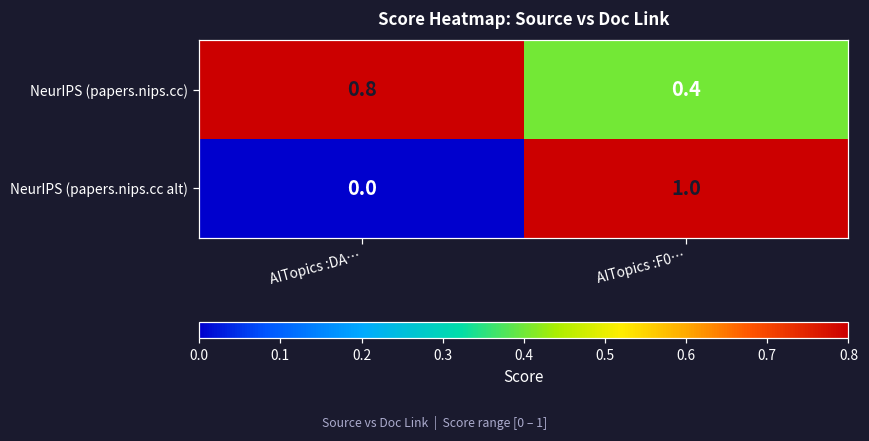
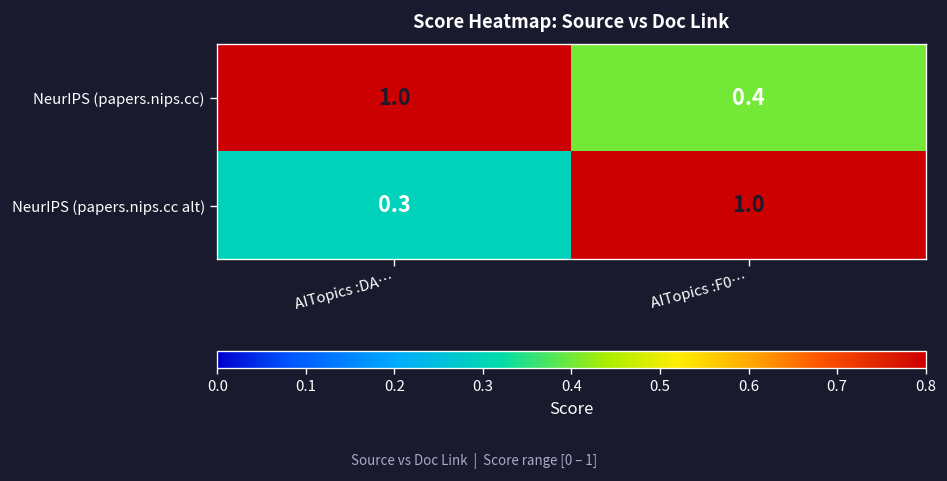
NeurIPS (papers.nips.cc), AITopics :DA…: 0.8 -> 1.0
NeurIPS (papers.nips.cc alt), AITopics :DA…: 0.0 -> 0.3
